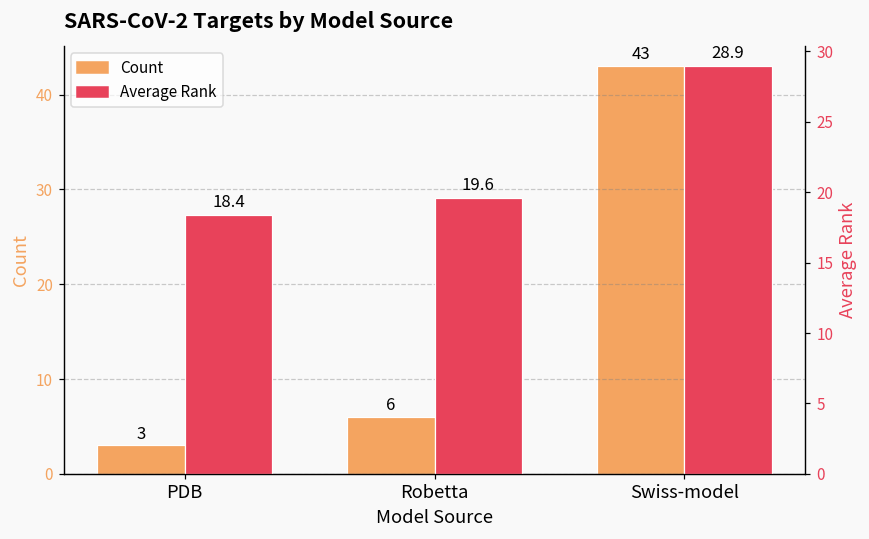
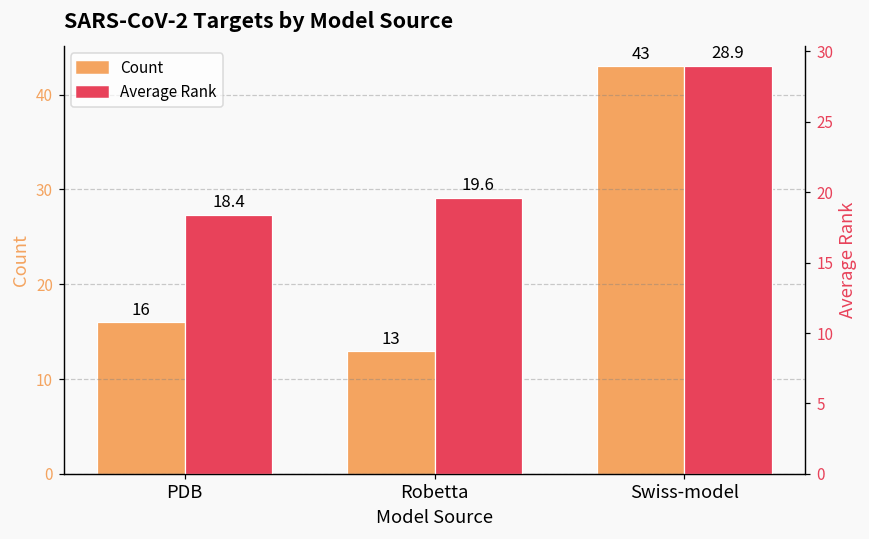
Count, PDB: 3 -> 16
Count, Robetta: 6 -> 13
